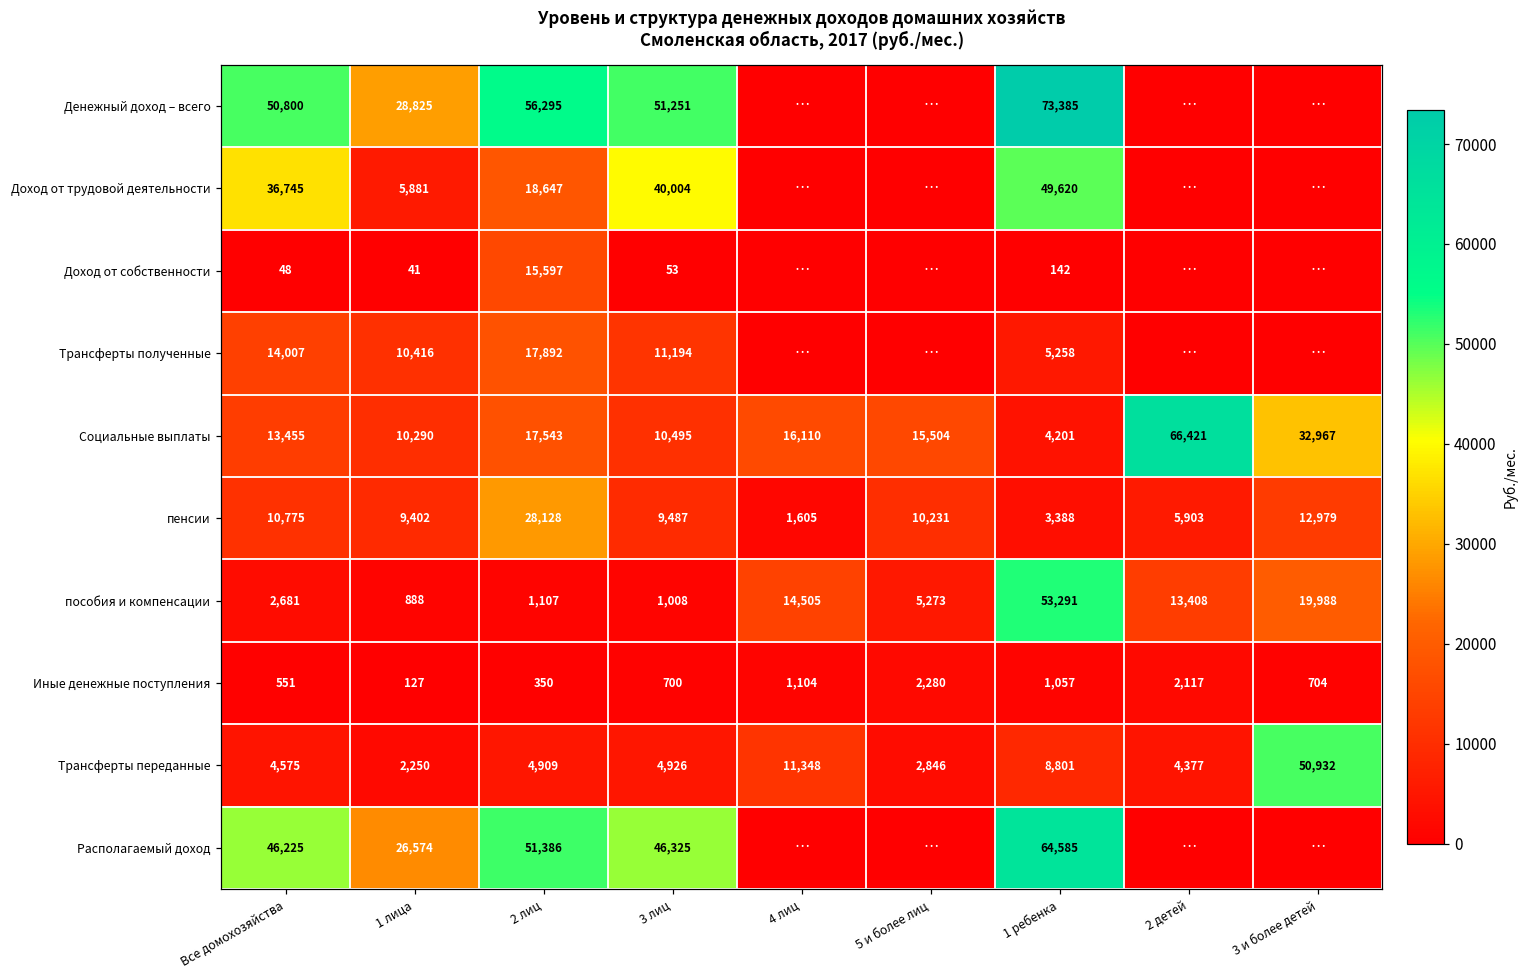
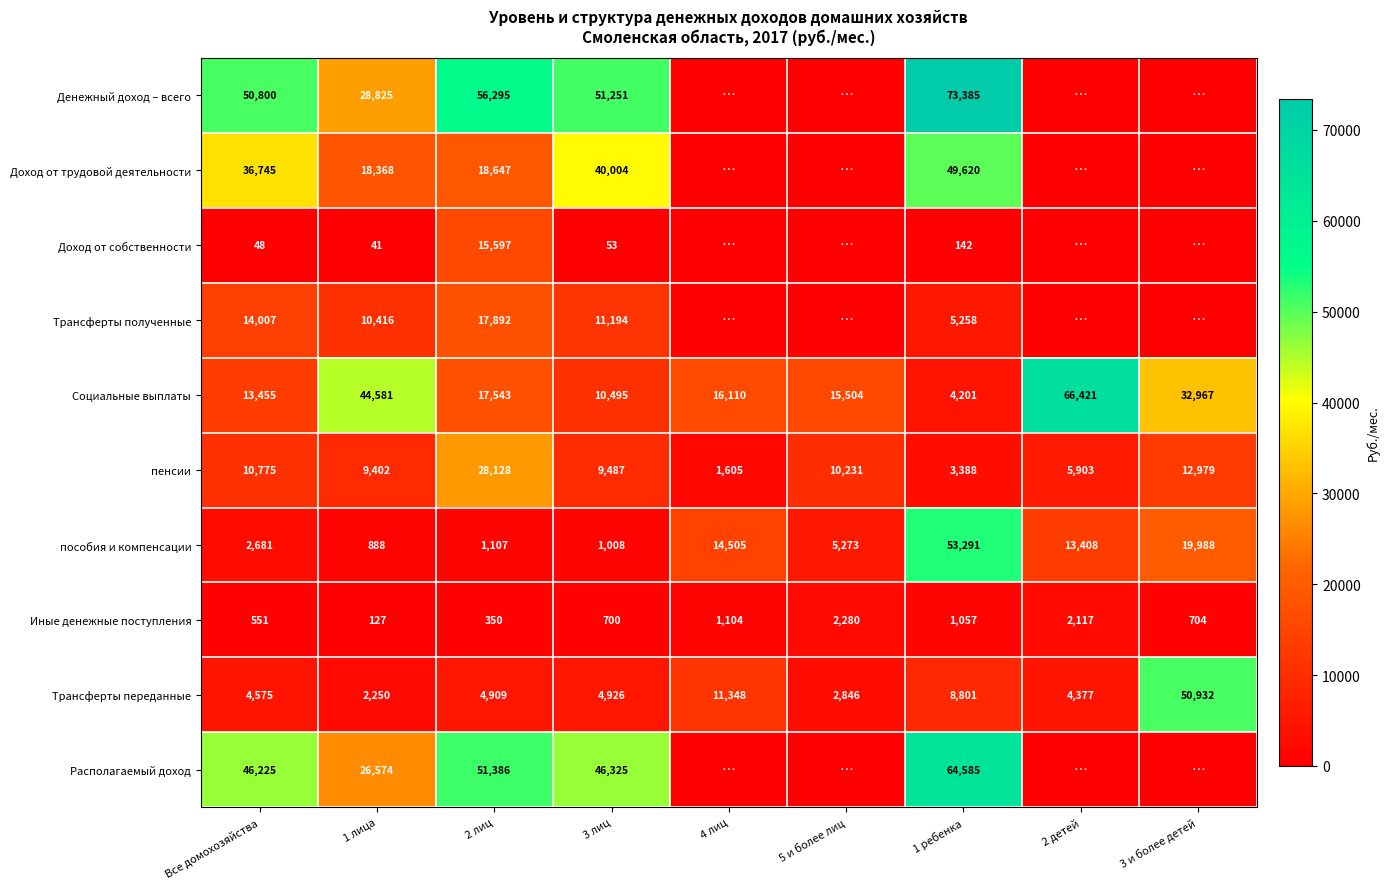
Доход от трудовой деятельности, 1 лица: 5,881 -> 18,368
Социальные выплаты, 1 лица: 10,290 -> 44,581
